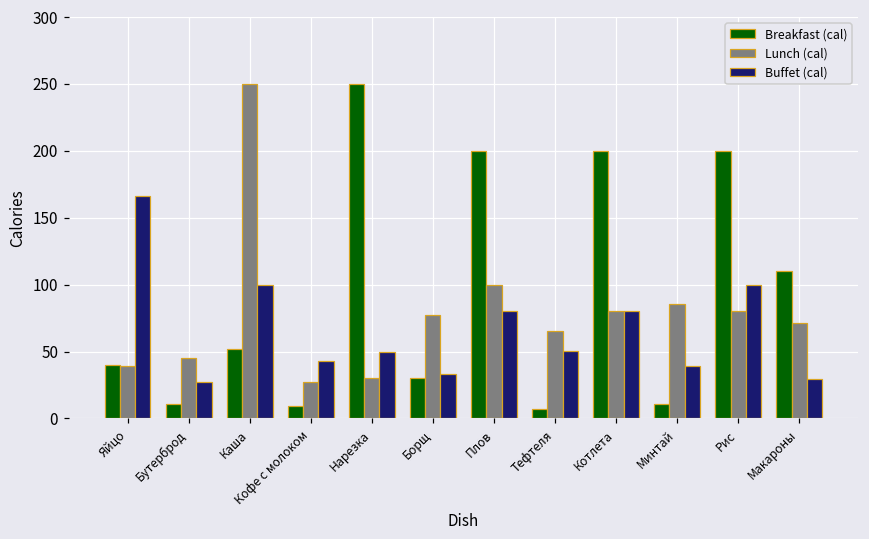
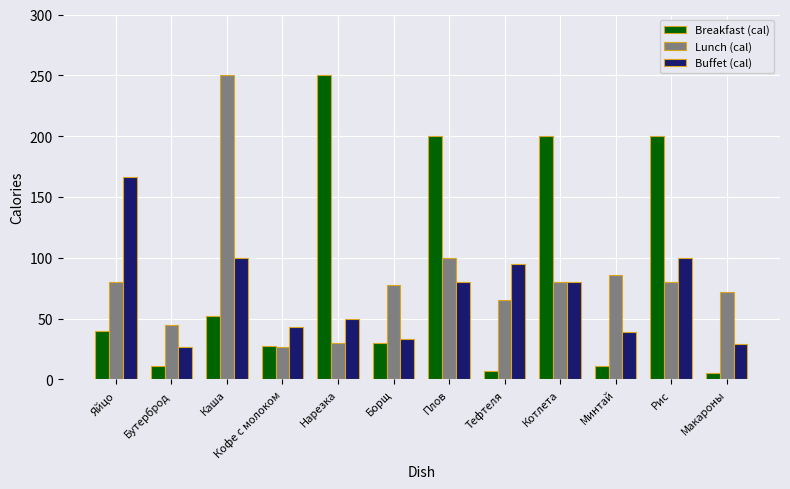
Lunch (cal), Яйцо: 39 -> 80
Breakfast (cal), Кофе с молоком: 9 -> 28
Buffet (cal), Тефтеля: 50 -> 94
Breakfast (cal), Макароны: 110 -> 5
